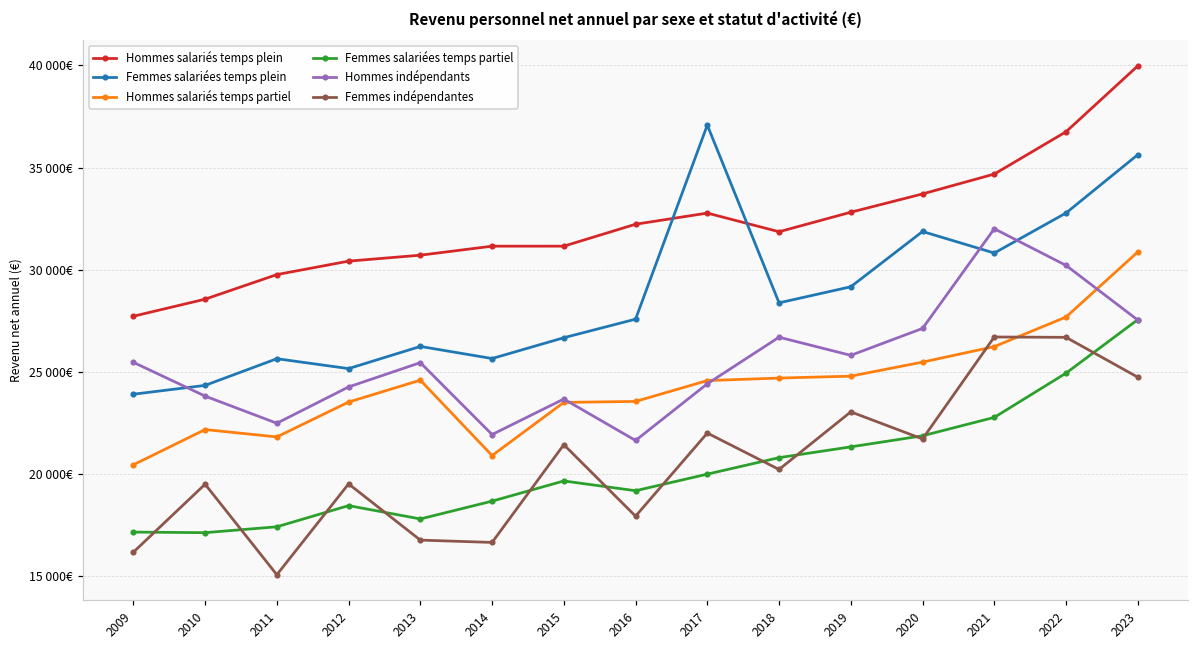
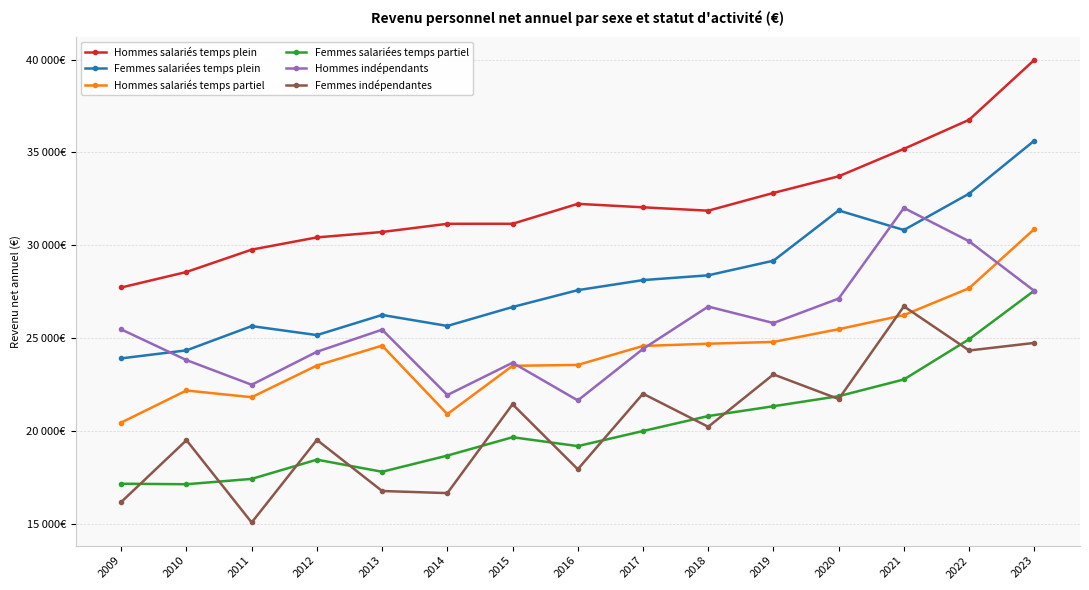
Hommes salariés temps plein, 2017: 32800€ -> 32000€
Femmes salariées temps plein, 2017: 37100€ -> 28100€
Hommes salariés temps plein, 2021: 34700€ -> 35200€
Femmes indépendantes, 2022: 26700€ -> 24300€
